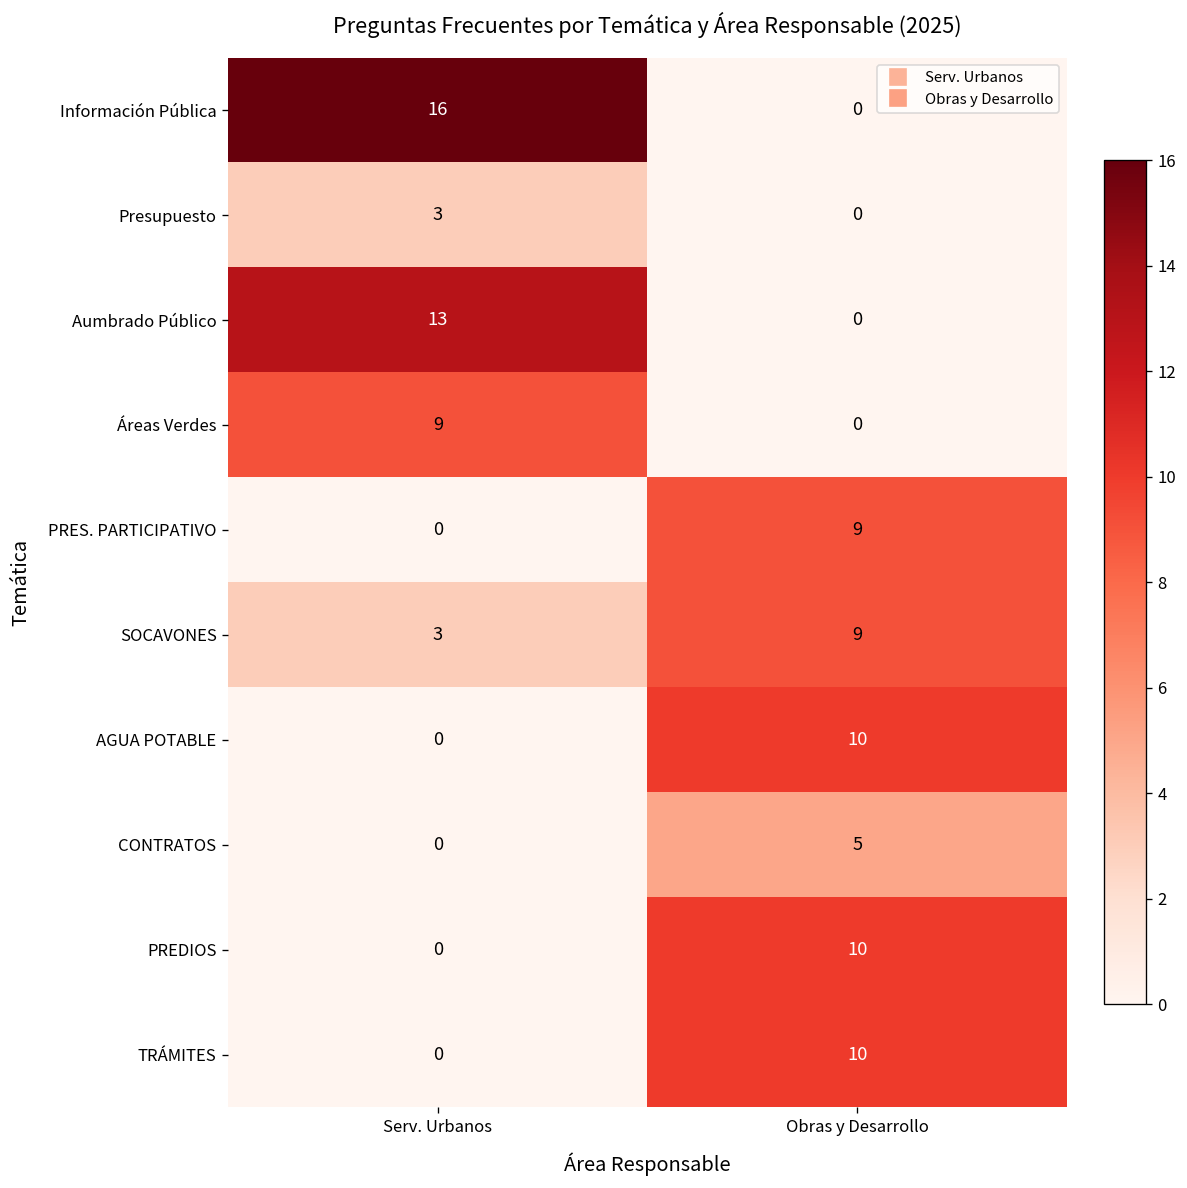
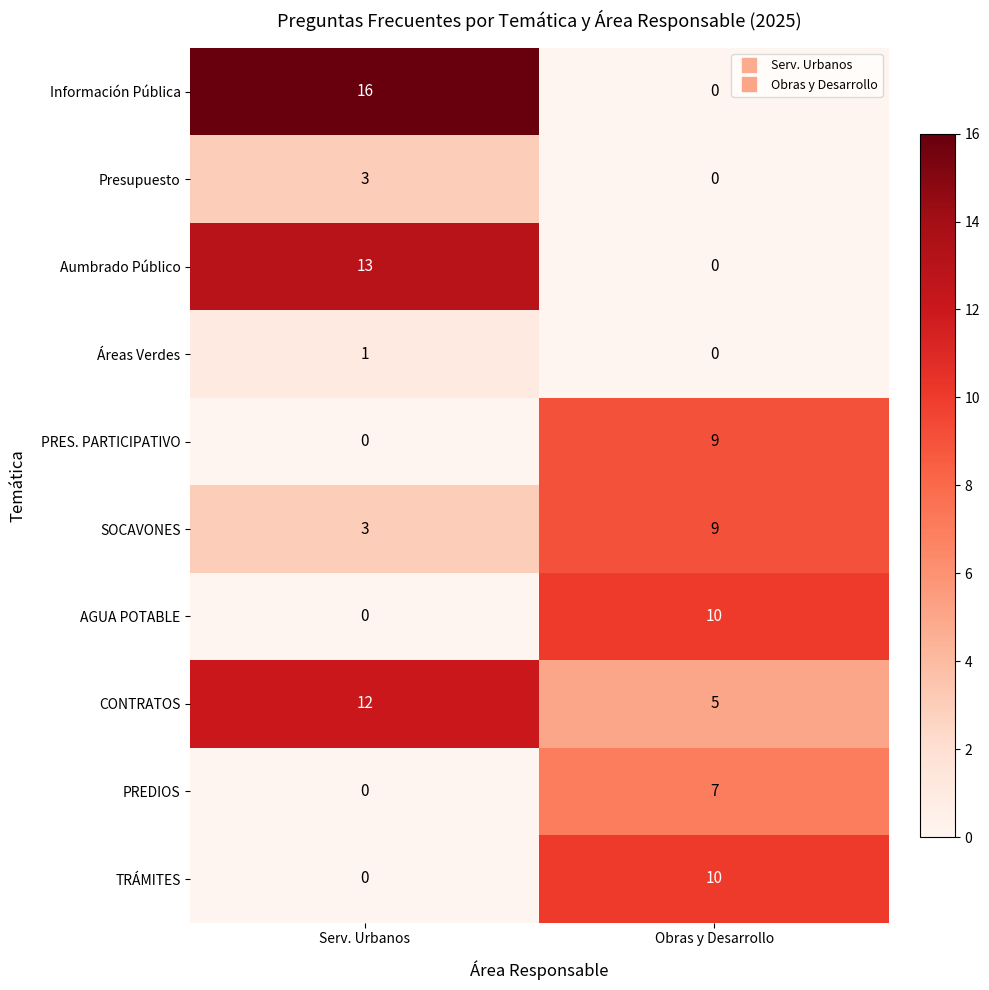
Áreas Verdes, Serv. Urbanos: 9 -> 1
CONTRATOS, Serv. Urbanos: 0 -> 12
PREDIOS, Obras y Desarrollo: 10 -> 7
